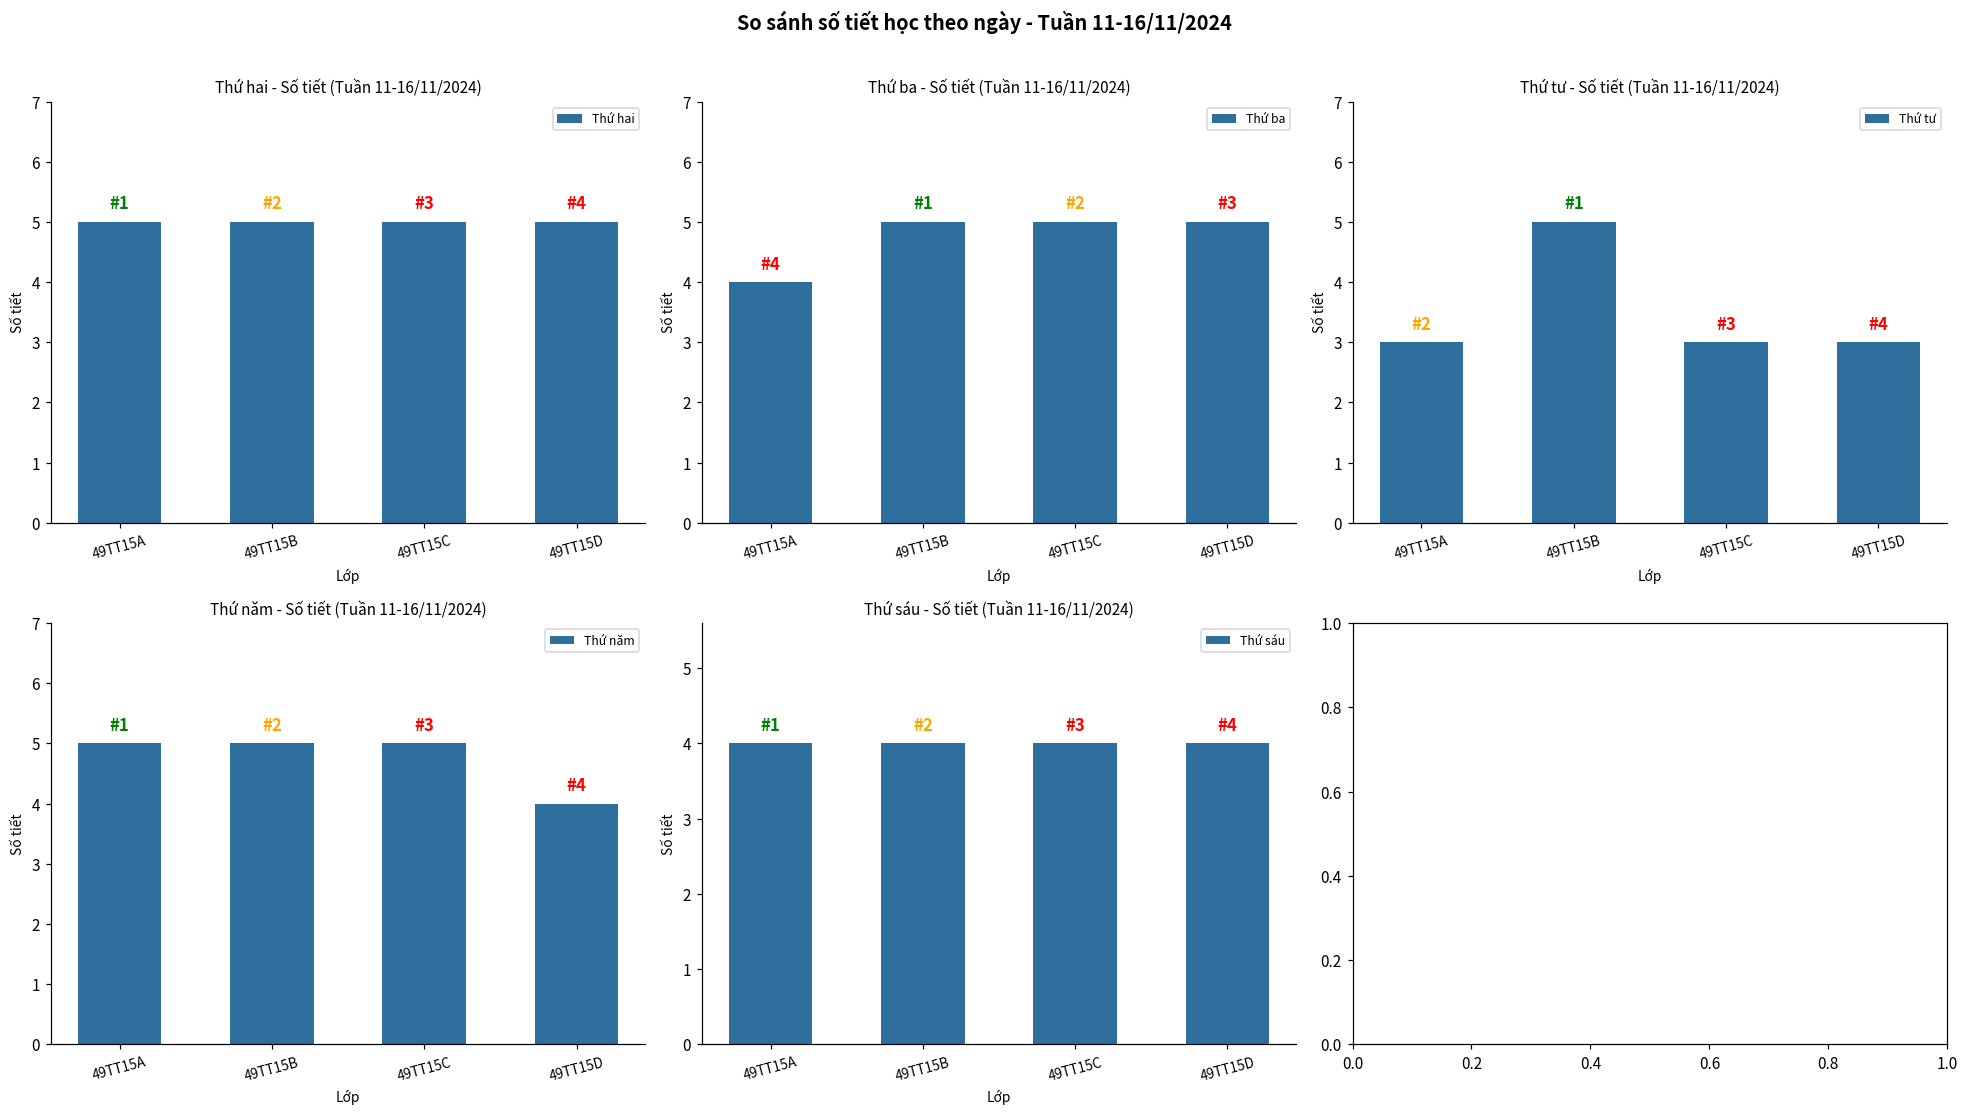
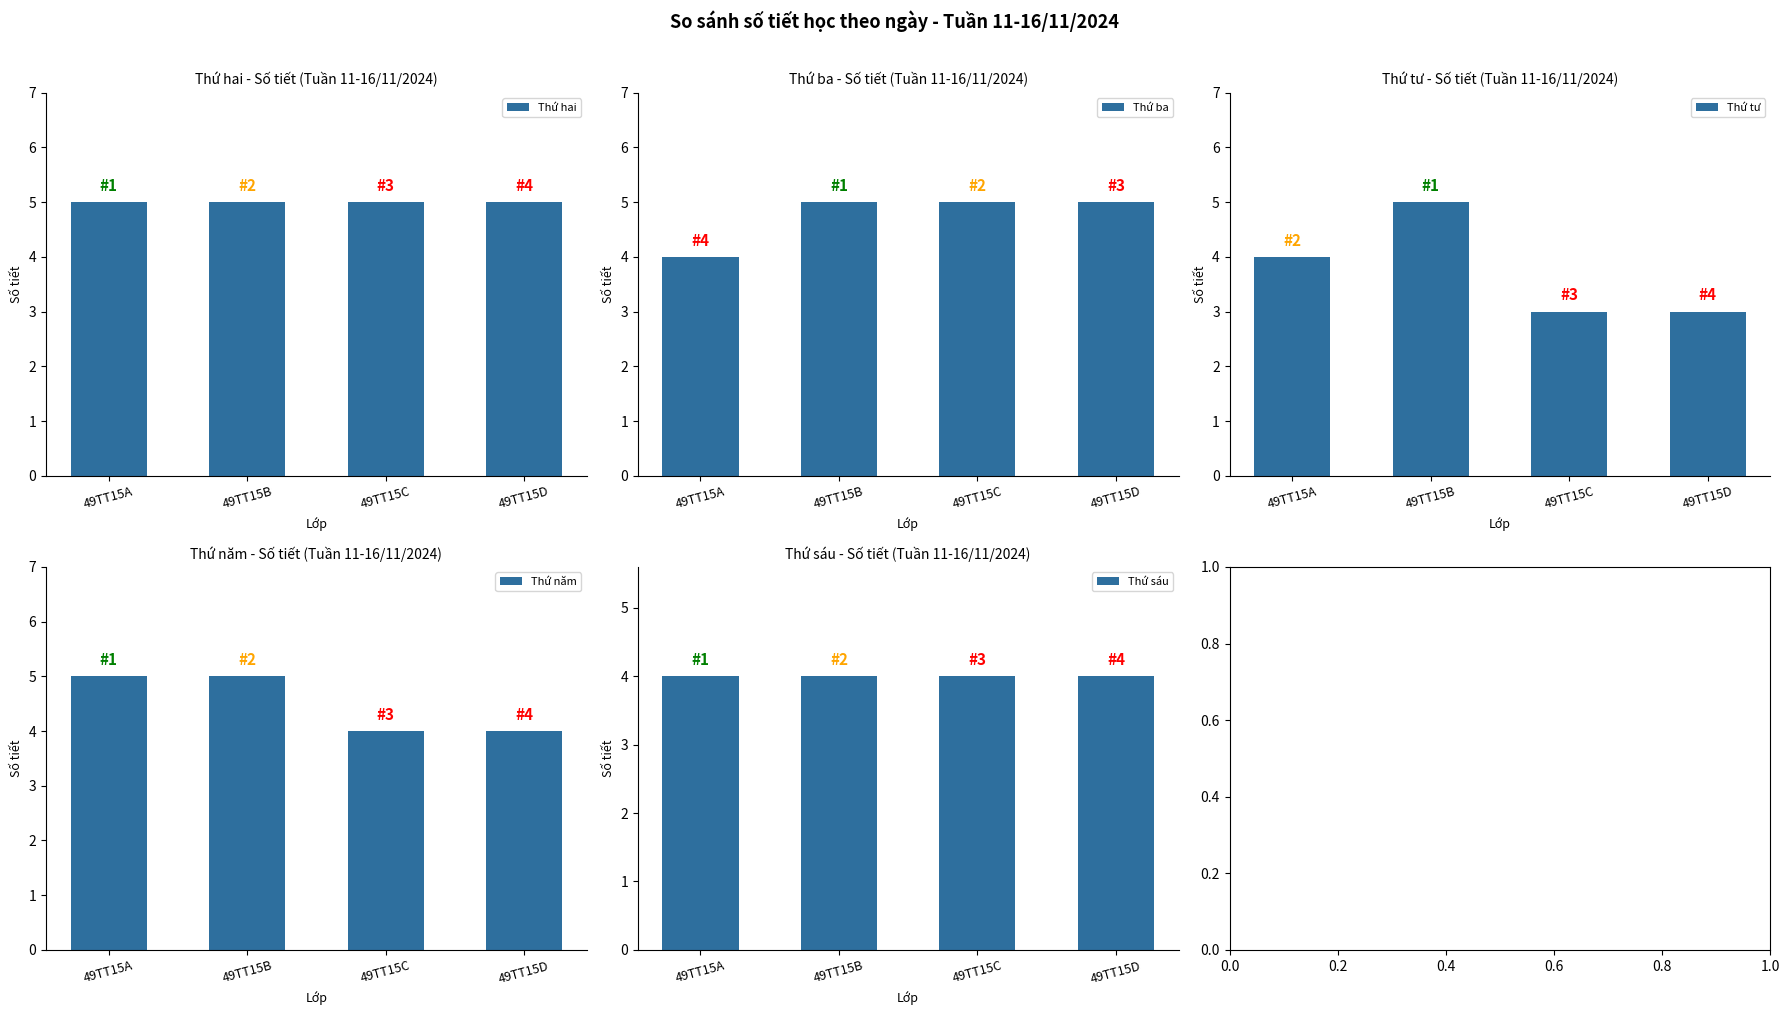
Thứ tư - Số tiết (Tuần 11-16/11/2024), 49TT15A: 3 -> 4
Thứ năm - Số tiết (Tuần 11-16/11/2024), 49TT15C: 5 -> 4
